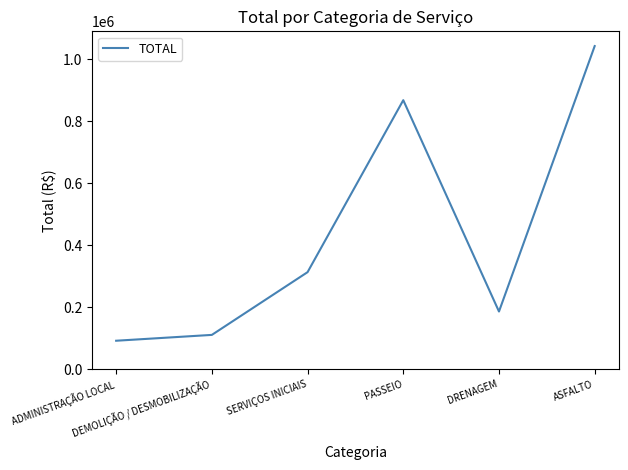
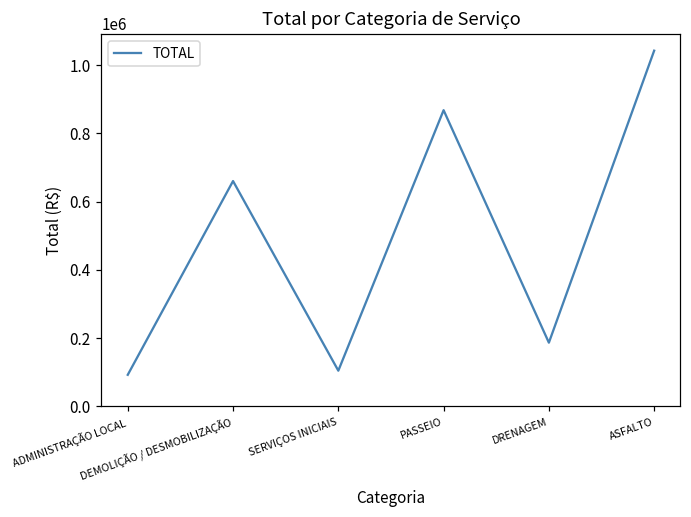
DEMOLIÇÃO / DESMOBILIZAÇÃO: 110000 -> 660000
SERVIÇOS INICIAIS: 310000 -> 100000
